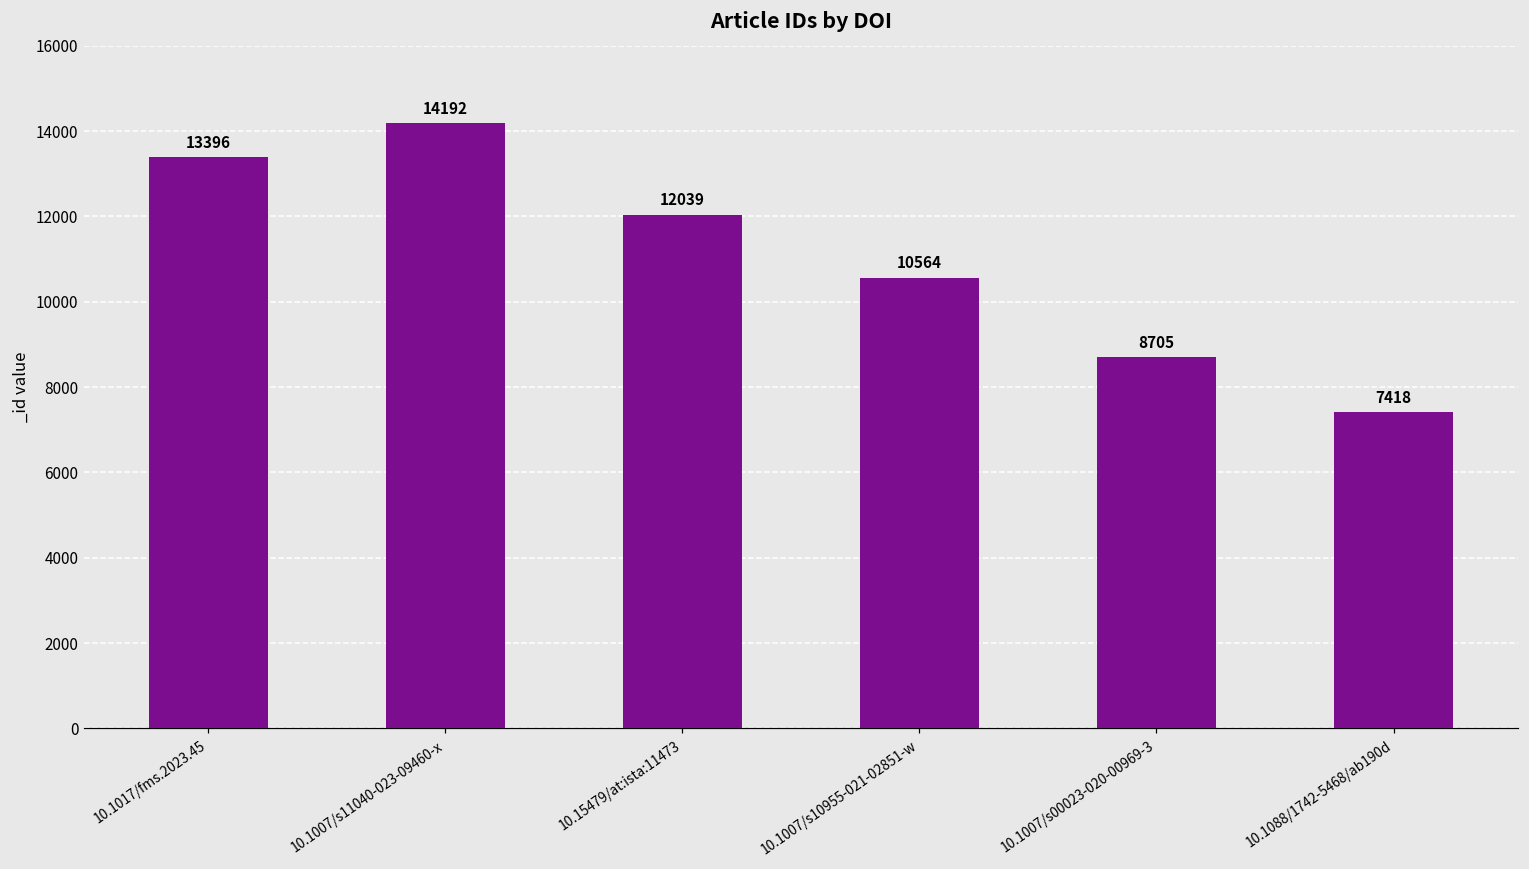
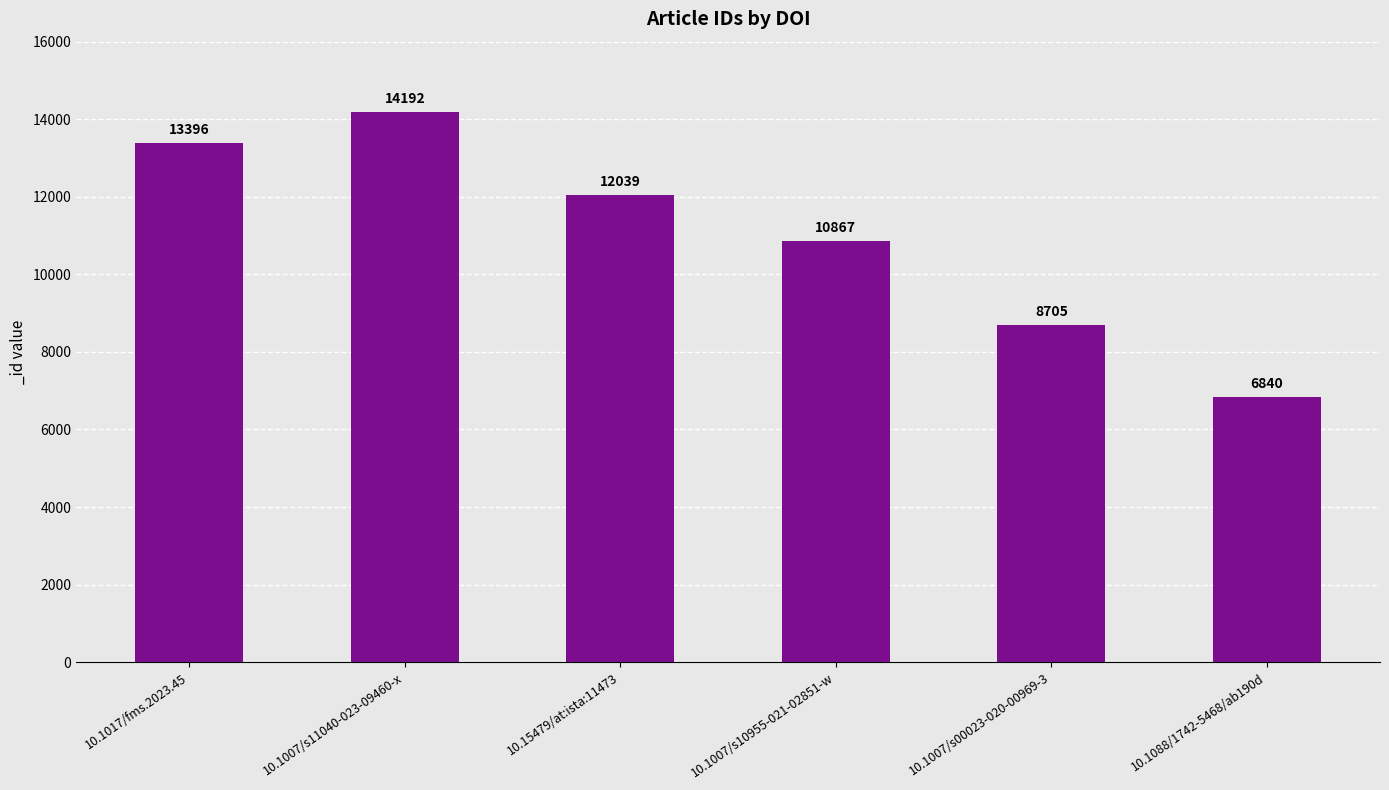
10.1007/s10955-021-02851-w: 10564 -> 10867
10.1088/1742-5468/ab190d: 7418 -> 6840
